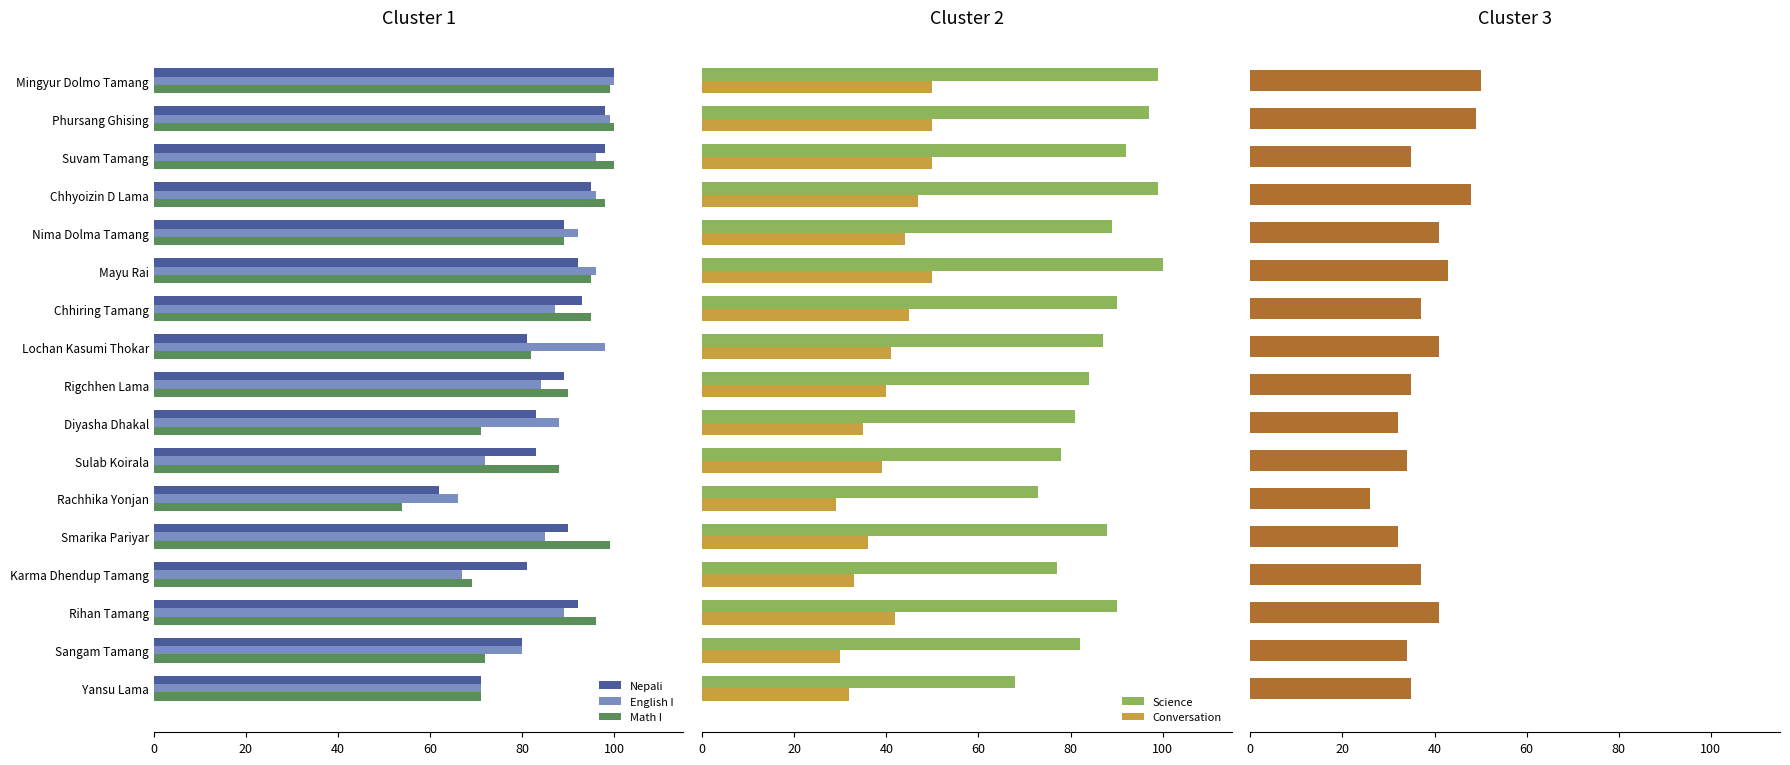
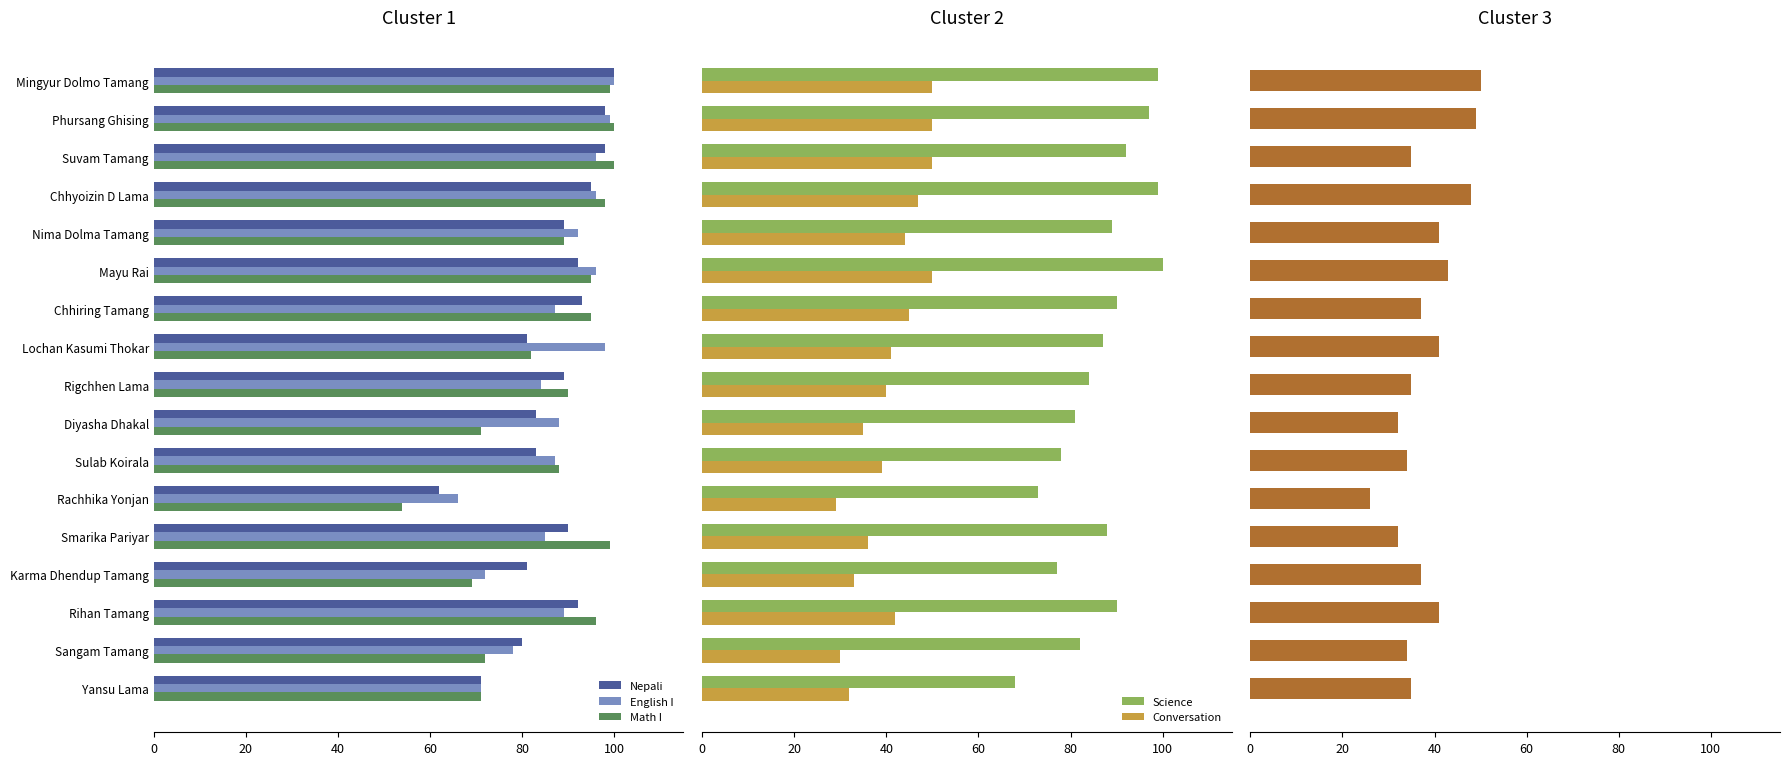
Cluster 1, English I, Sulab Koirala: 72 -> 87
Cluster 1, English I, Karma Dhendup Tamang: 67 -> 72
Cluster 1, English I, Sangam Tamang: 80 -> 78
